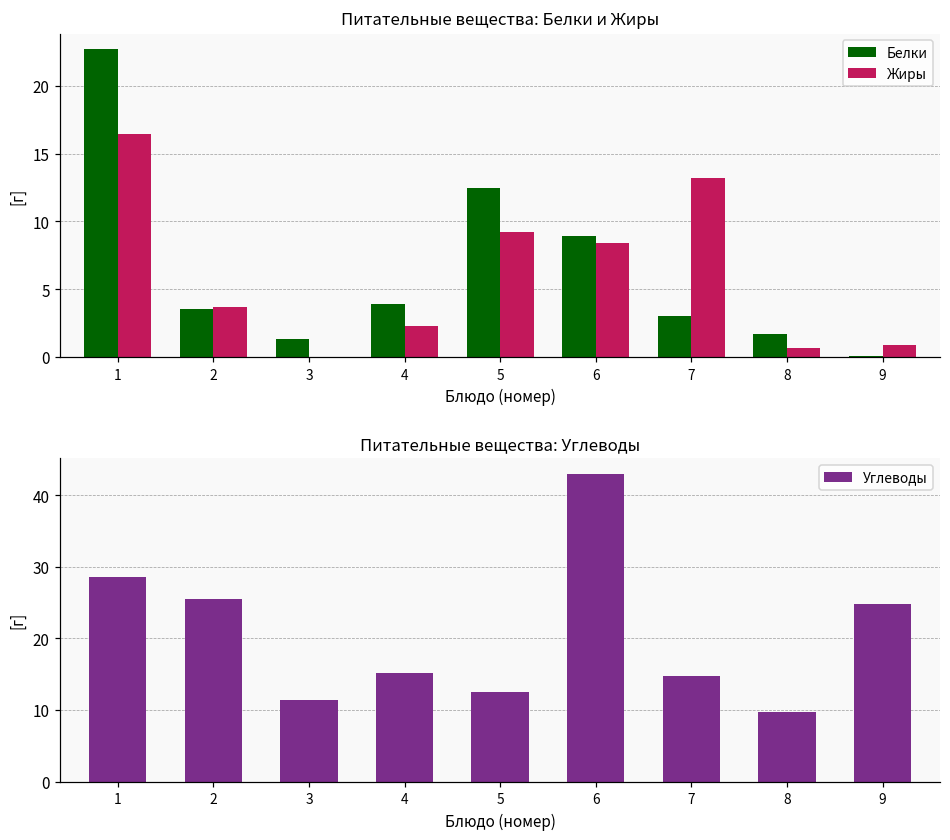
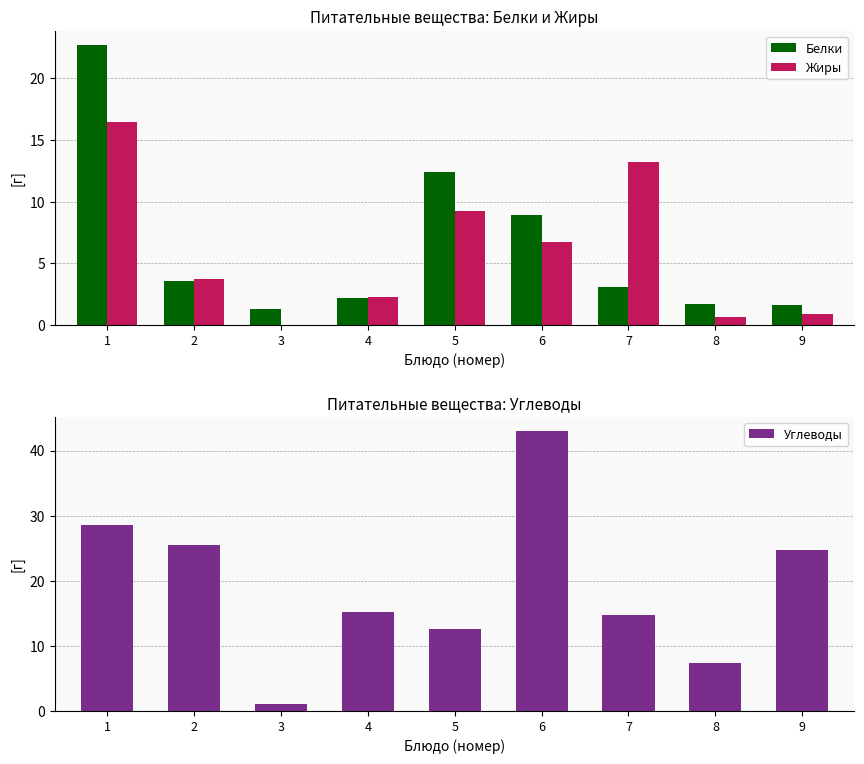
Питательные вещества: Белки и Жиры, Белки, 4: 3.9 -> 2.2
Питательные вещества: Белки и Жиры, Жиры, 6: 8.4 -> 6.7
Питательные вещества: Белки и Жиры, Белки, 9: 0.0 -> 1.6
Питательные вещества: Углеводы, 3: 11 -> 1
Питательные вещества: Углеводы, 8: 10 -> 7
